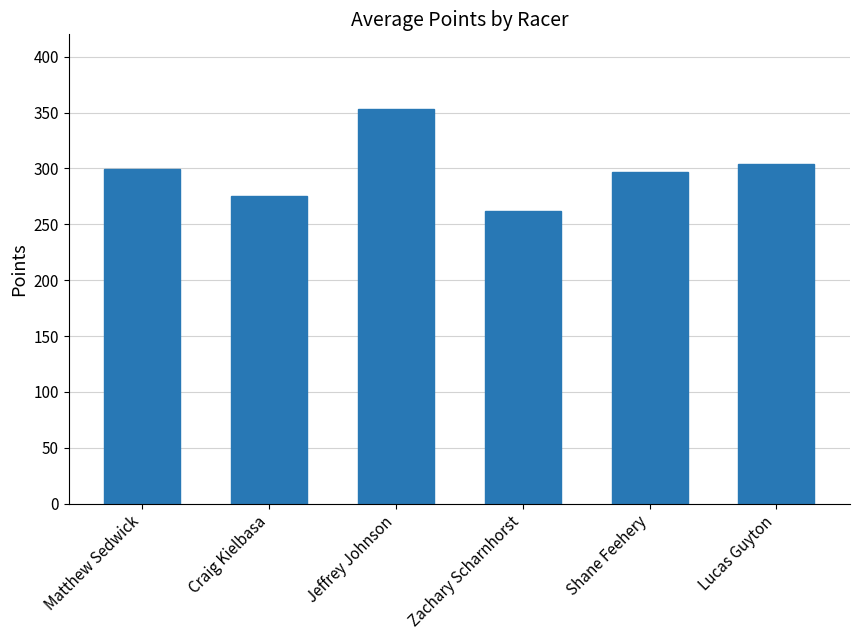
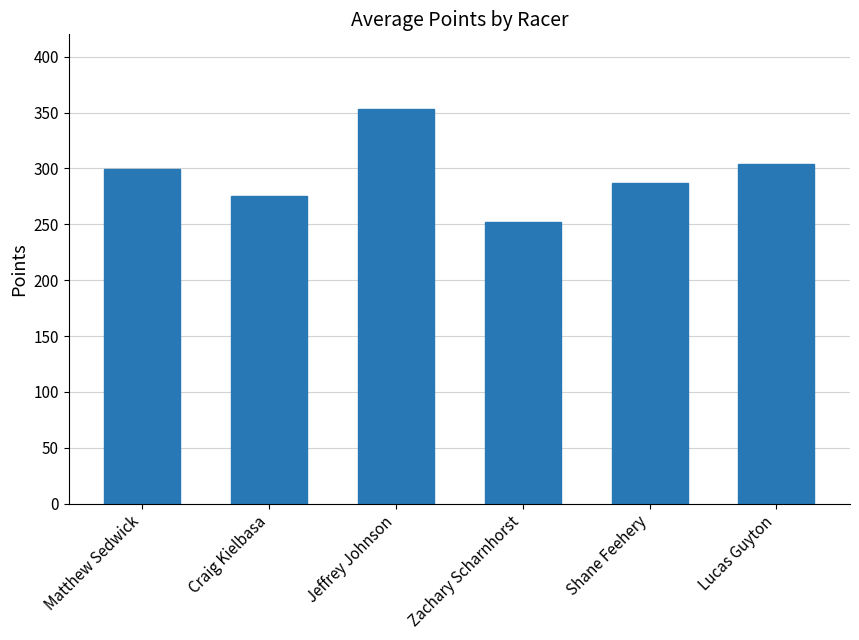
Zachary Scharnhorst: 262 -> 252
Shane Feehery: 296 -> 287
